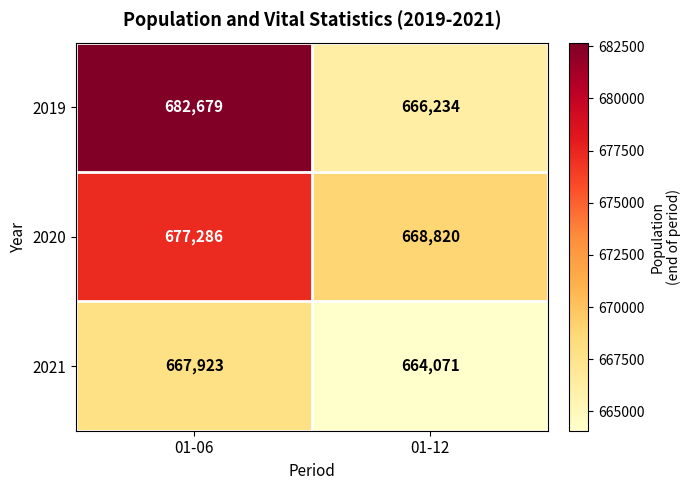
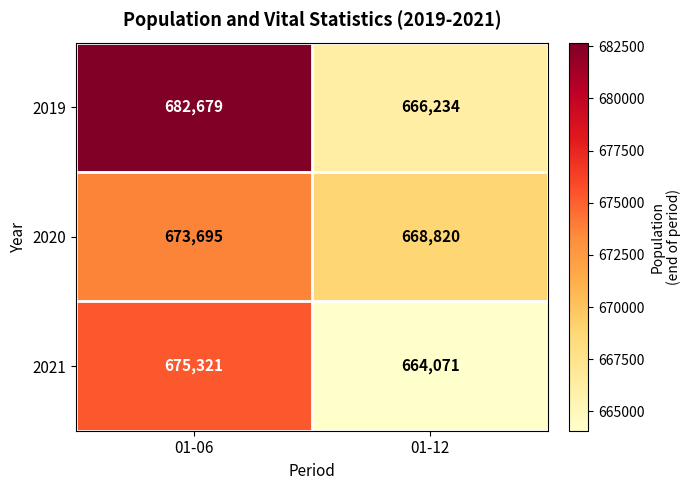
2020, 01-06: 677,286 -> 673,695
2021, 01-06: 667,923 -> 675,321
